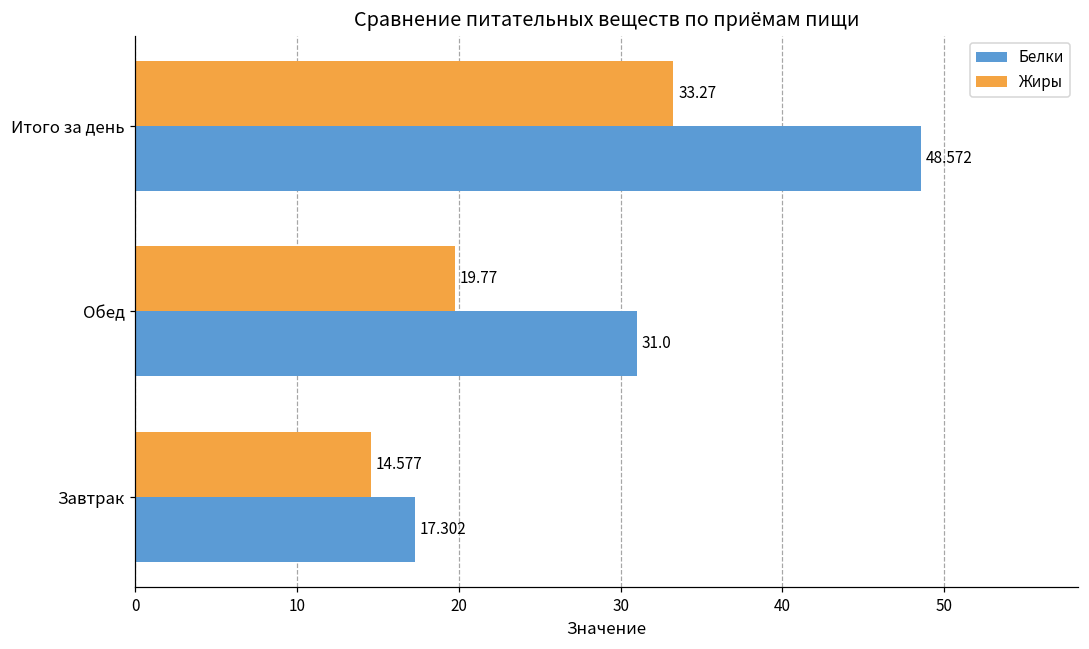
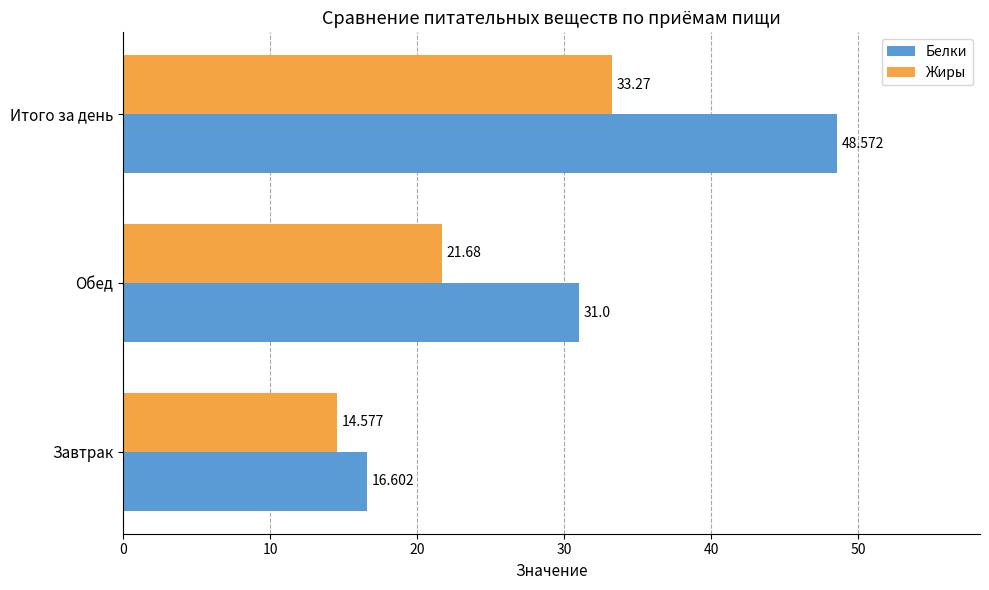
Жиры, Обед: 19.77 -> 21.68
Белки, Завтрак: 17.302 -> 16.602
